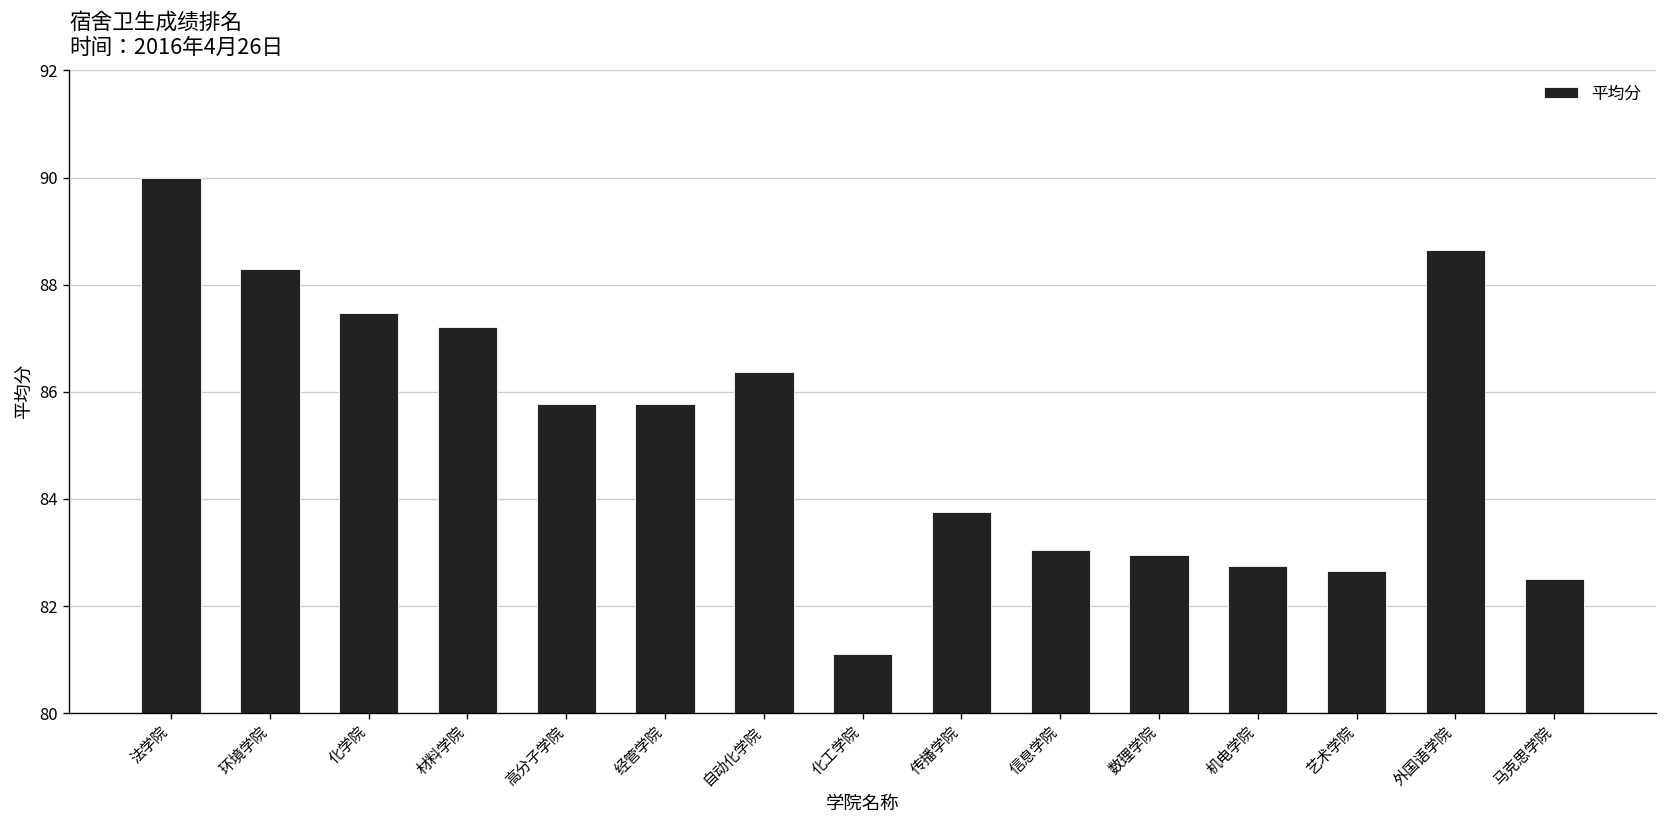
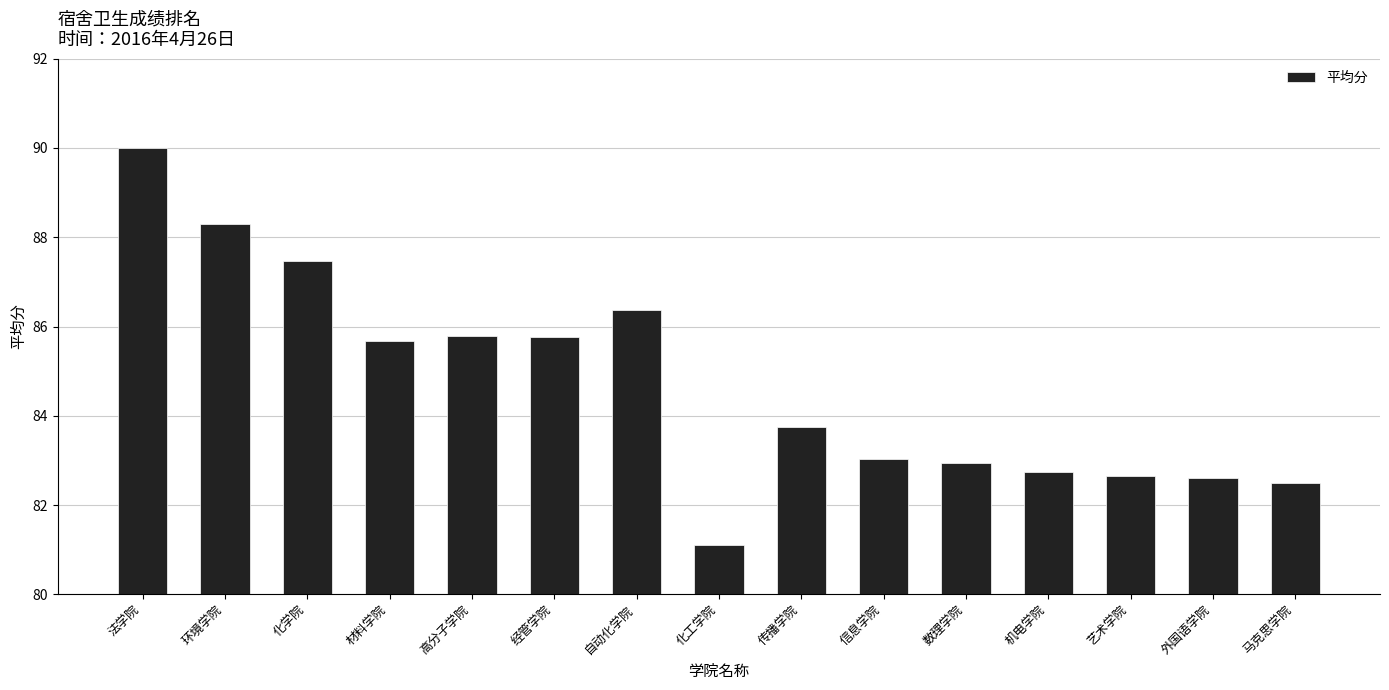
材料学院: 87.2 -> 85.7
外国语学院: 88.6 -> 82.6
